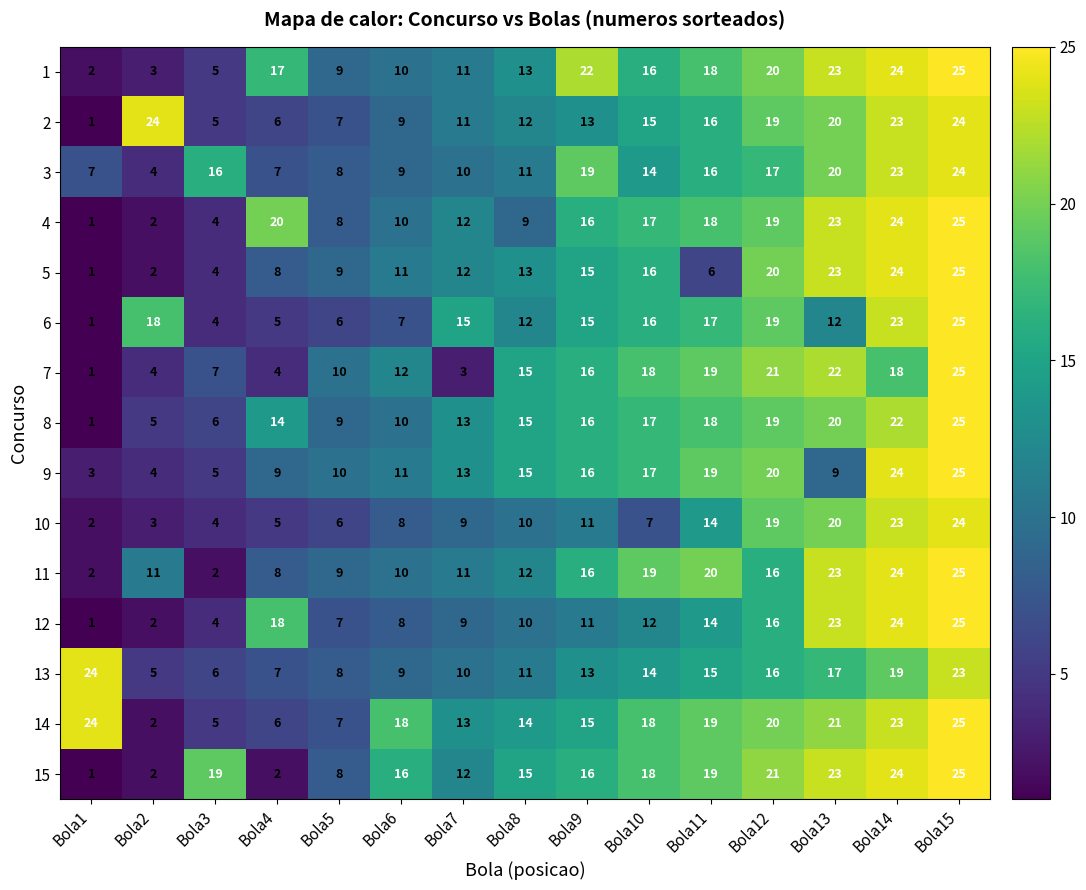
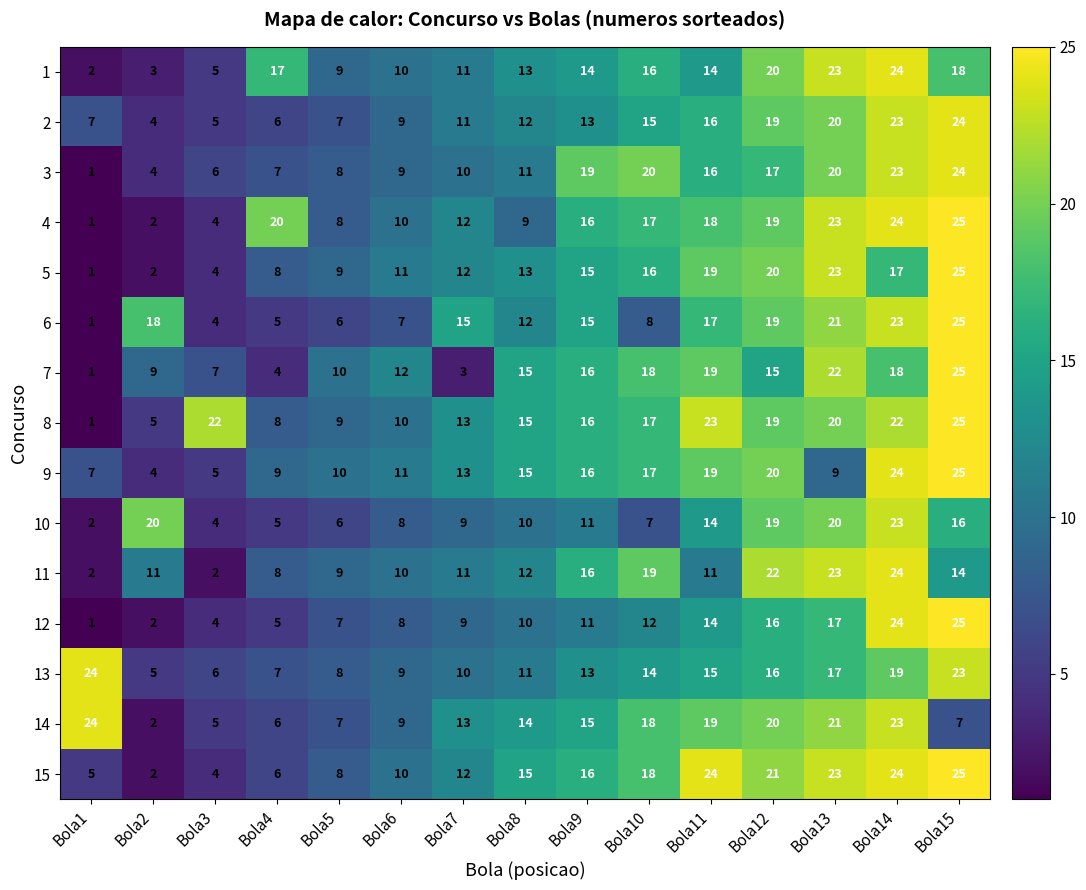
1, Bola9: 22 -> 14
1, Bola11: 18 -> 14
1, Bola15: 25 -> 18
2, Bola1: 1 -> 7
2, Bola2: 24 -> 4
3, Bola1: 7 -> 1
3, Bola3: 16 -> 6
3, Bola10: 14 -> 20
5, Bola11: 6 -> 19
5, Bola14: 24 -> 17
6, Bola10: 16 -> 8
6, Bola13: 12 -> 21
7, Bola2: 4 -> 9
7, Bola12: 21 -> 15
8, Bola3: 6 -> 22
8, Bola4: 14 -> 8
8, Bola11: 18 -> 23
9, Bola1: 3 -> 7
10, Bola2: 3 -> 20
10, Bola15: 24 -> 16
11, Bola11: 20 -> 11
11, Bola12: 16 -> 22
11, Bola15: 25 -> 14
12, Bola4: 18 -> 5
12, Bola13: 23 -> 17
14, Bola6: 18 -> 9
14, Bola15: 25 -> 7
15, Bola1: 1 -> 5
15, Bola3: 19 -> 4
15, Bola4: 2 -> 6
15, Bola6: 16 -> 10
15, Bola11: 19 -> 24
